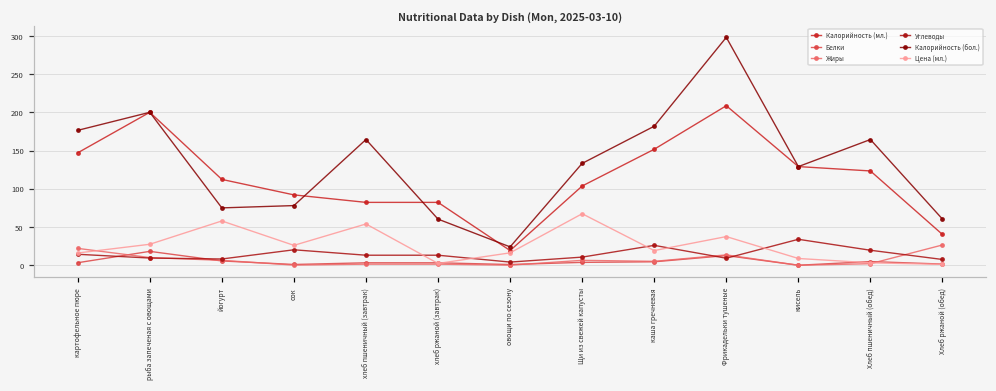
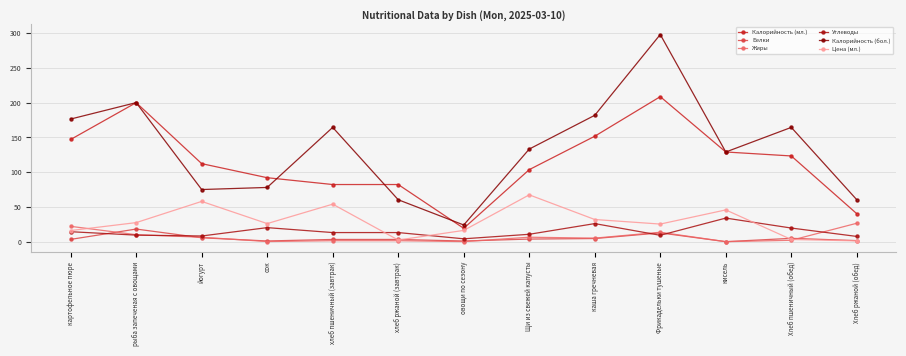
Цена (мл.), каша гречневая: 20 -> 30
Цена (мл.), Фрикадельки тушеные: 40 -> 30
Цена (мл.), кисель: 10 -> 50
